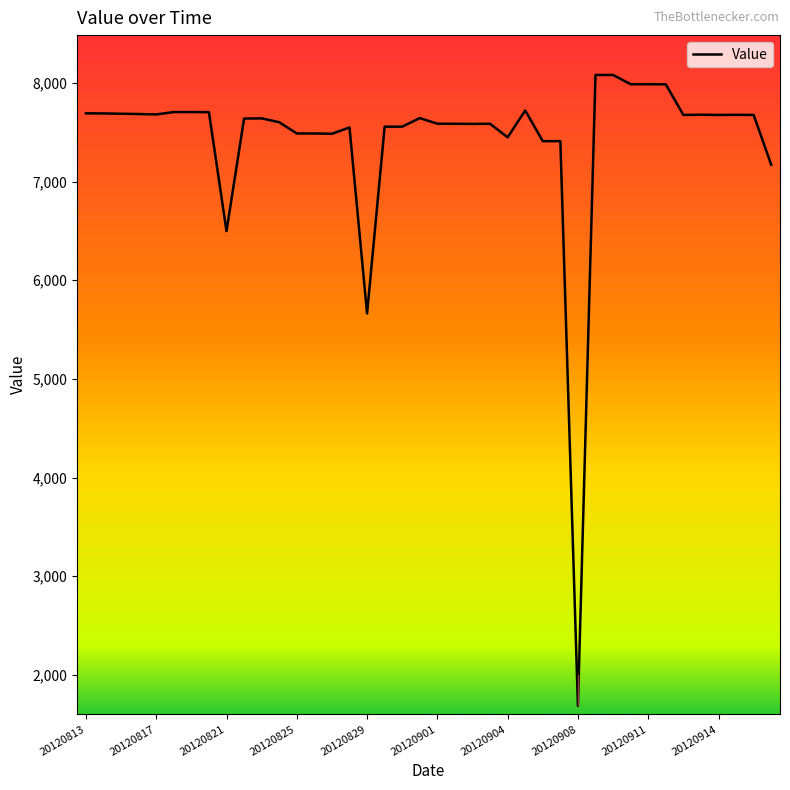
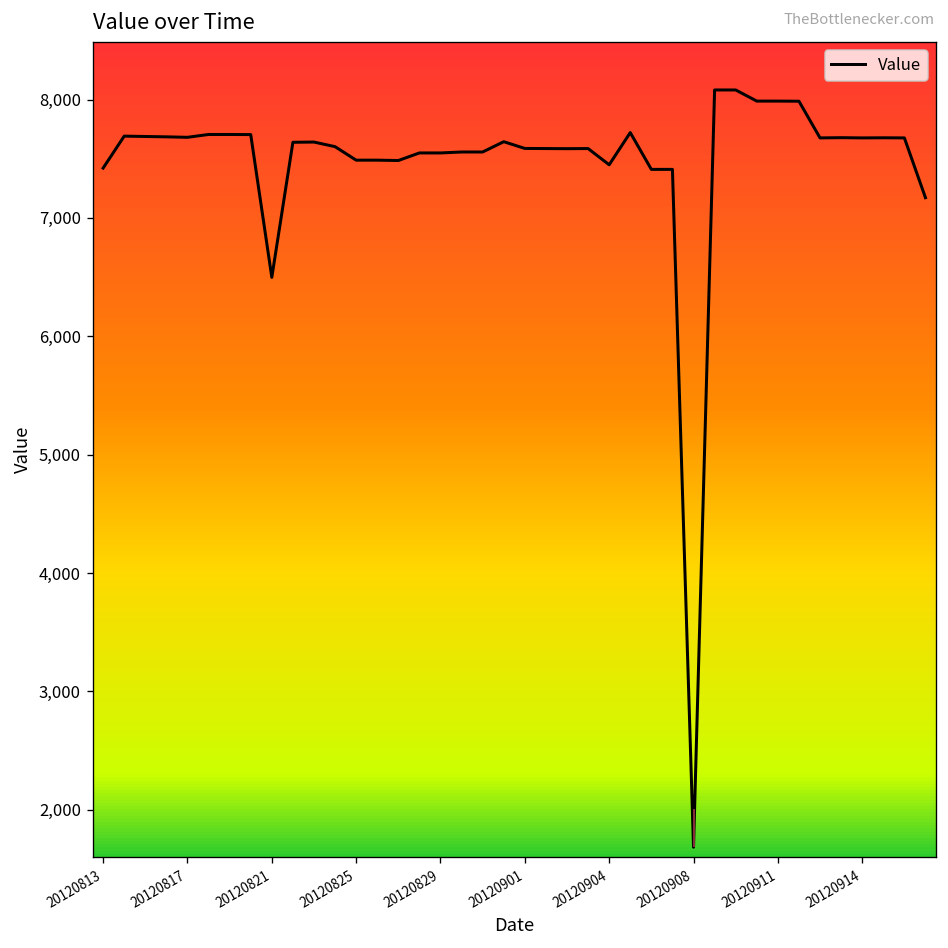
20120813: 7,700 -> 7,400
20120829: 5,700 -> 7,500
